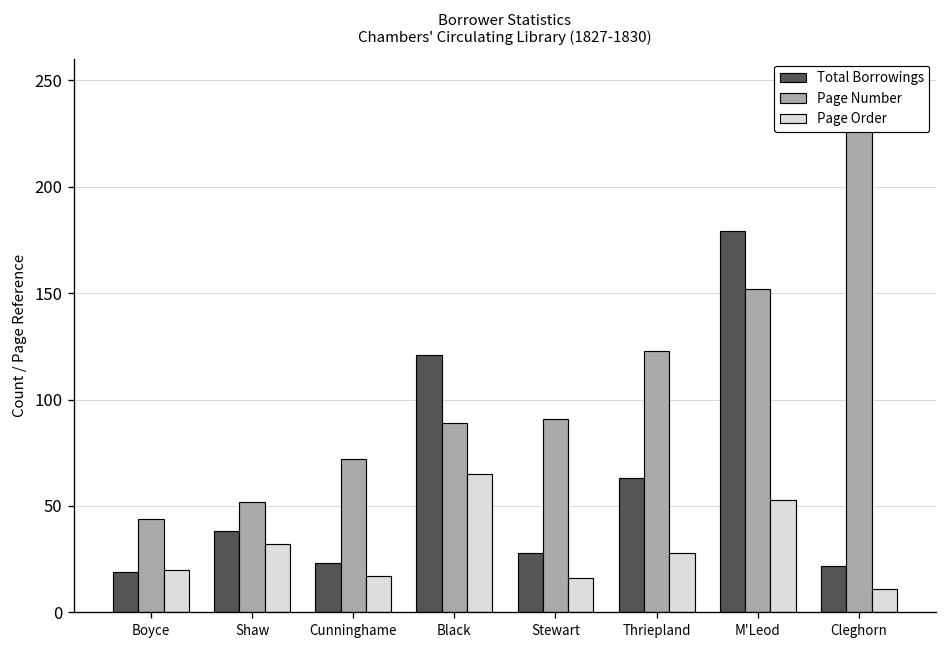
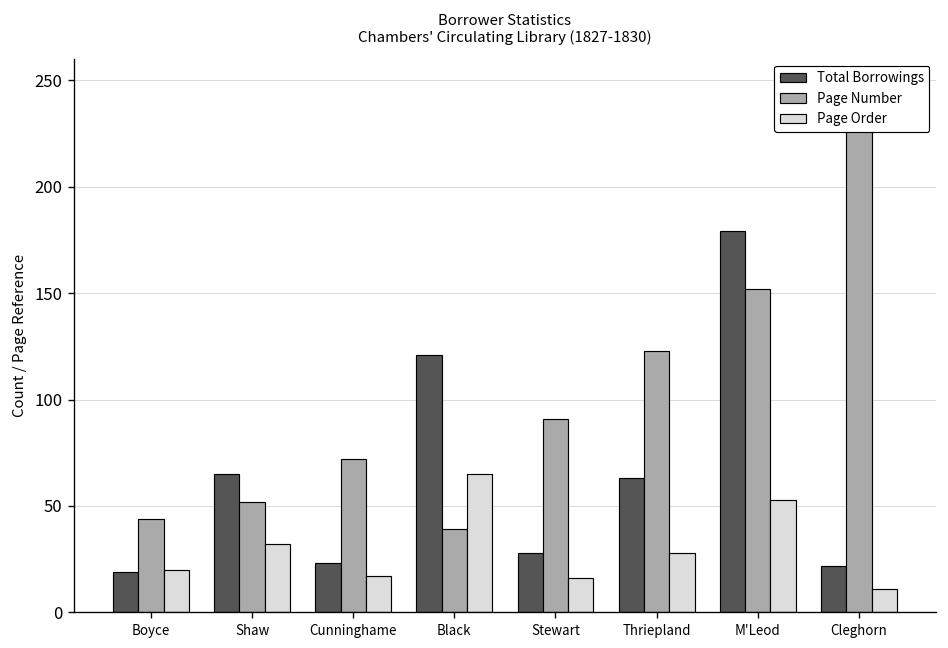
Total Borrowings, Shaw: 38 -> 65
Page Number, Black: 89 -> 39
